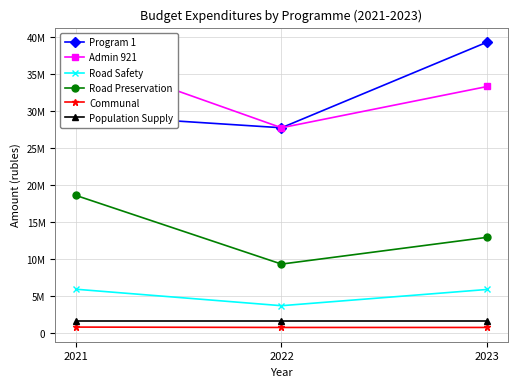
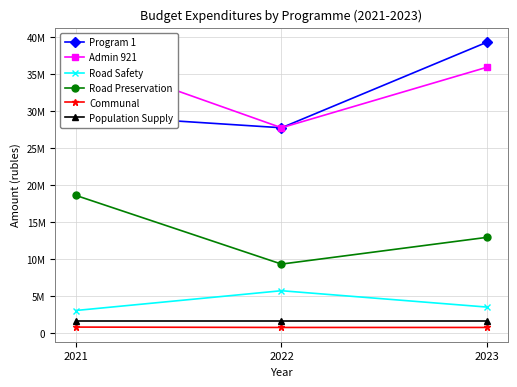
Road Safety, 2021: 6000000 -> 3000000
Road Safety, 2022: 4000000 -> 6000000
Admin 921, 2023: 33000000 -> 36000000
Road Safety, 2023: 6000000 -> 4000000
